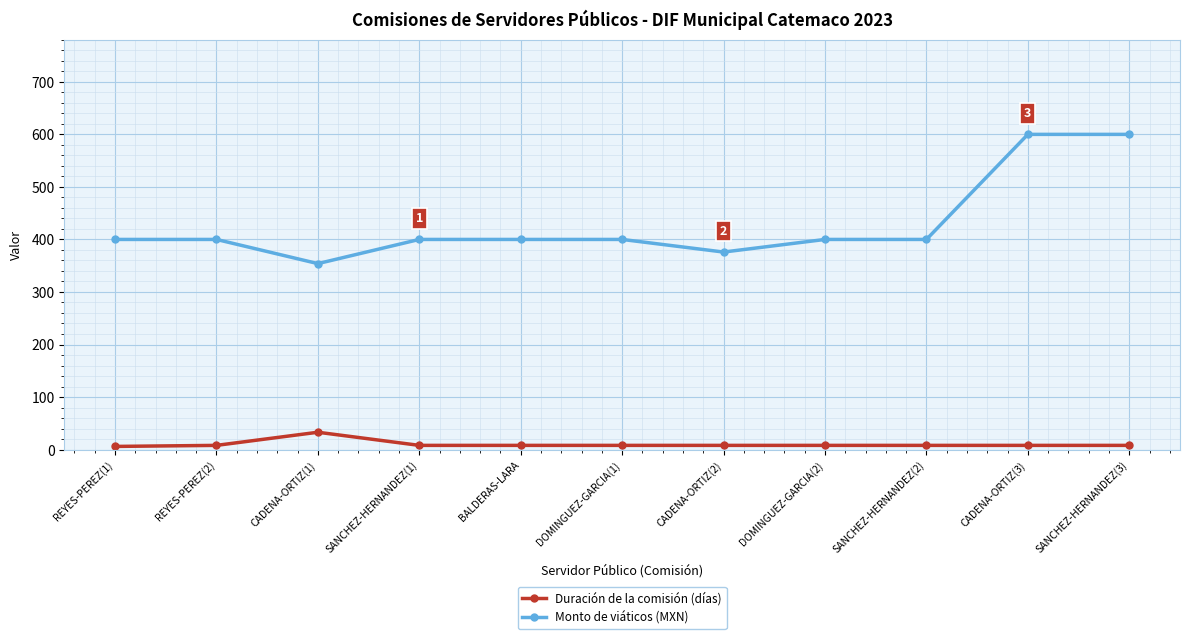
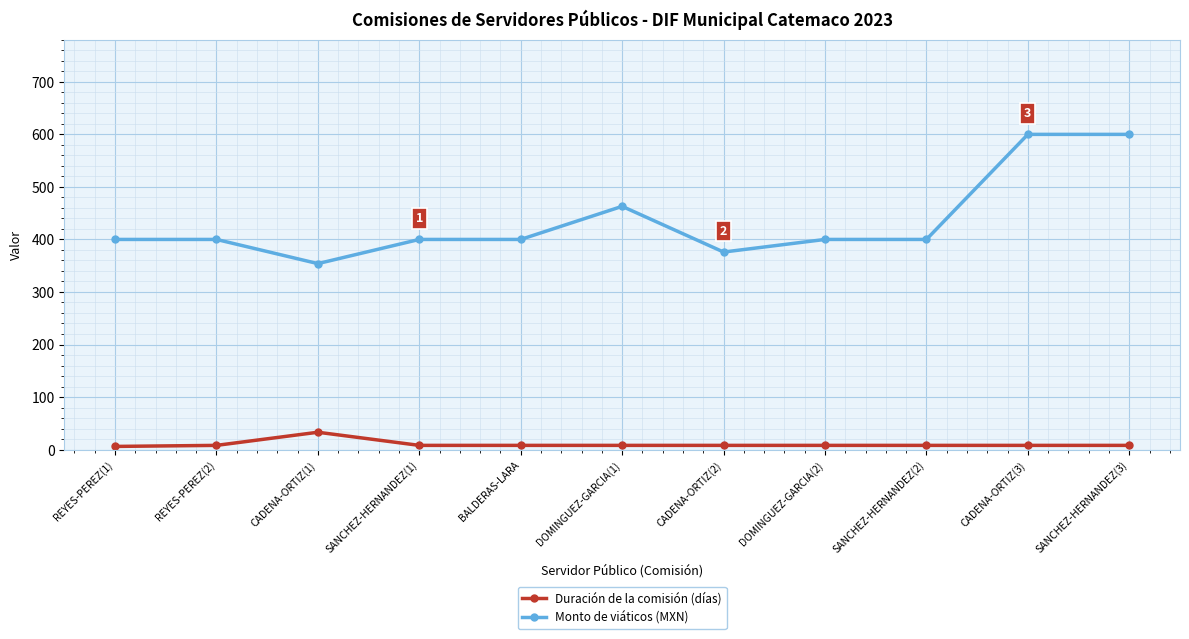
Monto de viáticos (MXN), DOMINGUEZ-GARCIA(1): 400 -> 460
